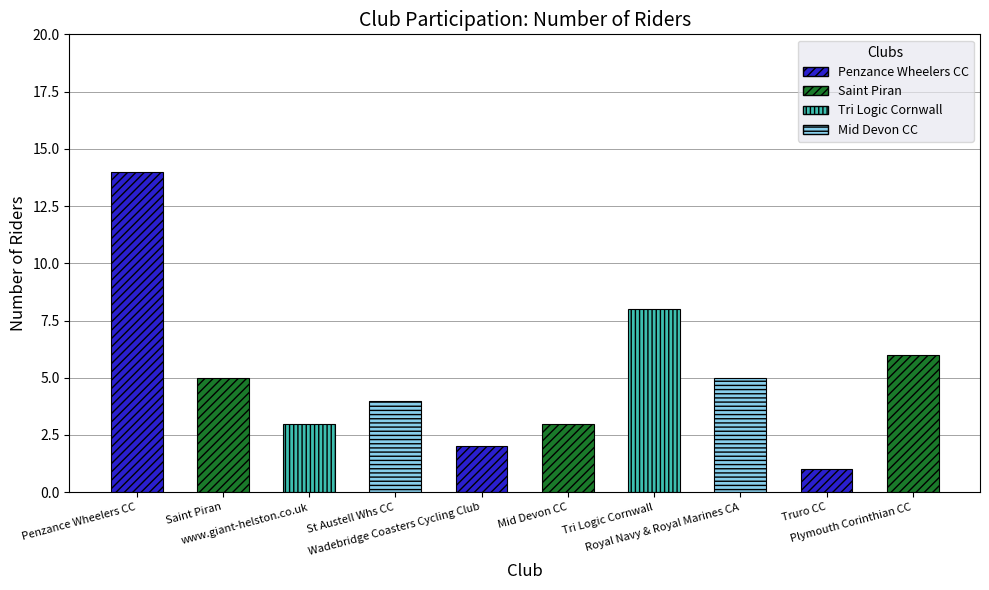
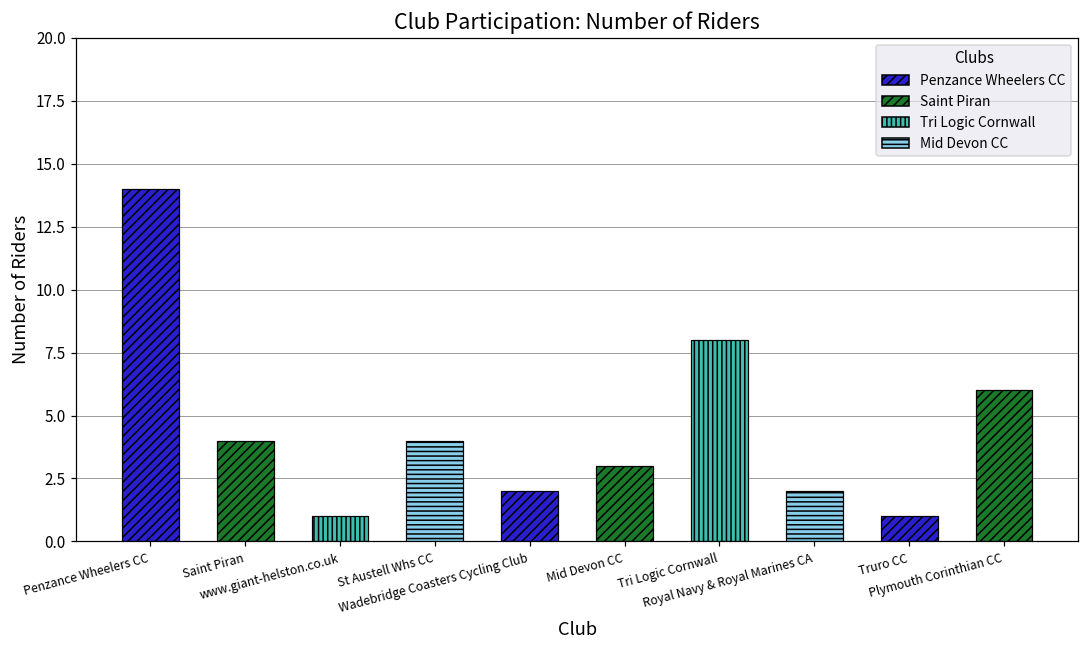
Saint Piran: 5 -> 4
www.giant-helston.co.uk: 3 -> 1
Royal Navy & Royal Marines CA: 5 -> 2
